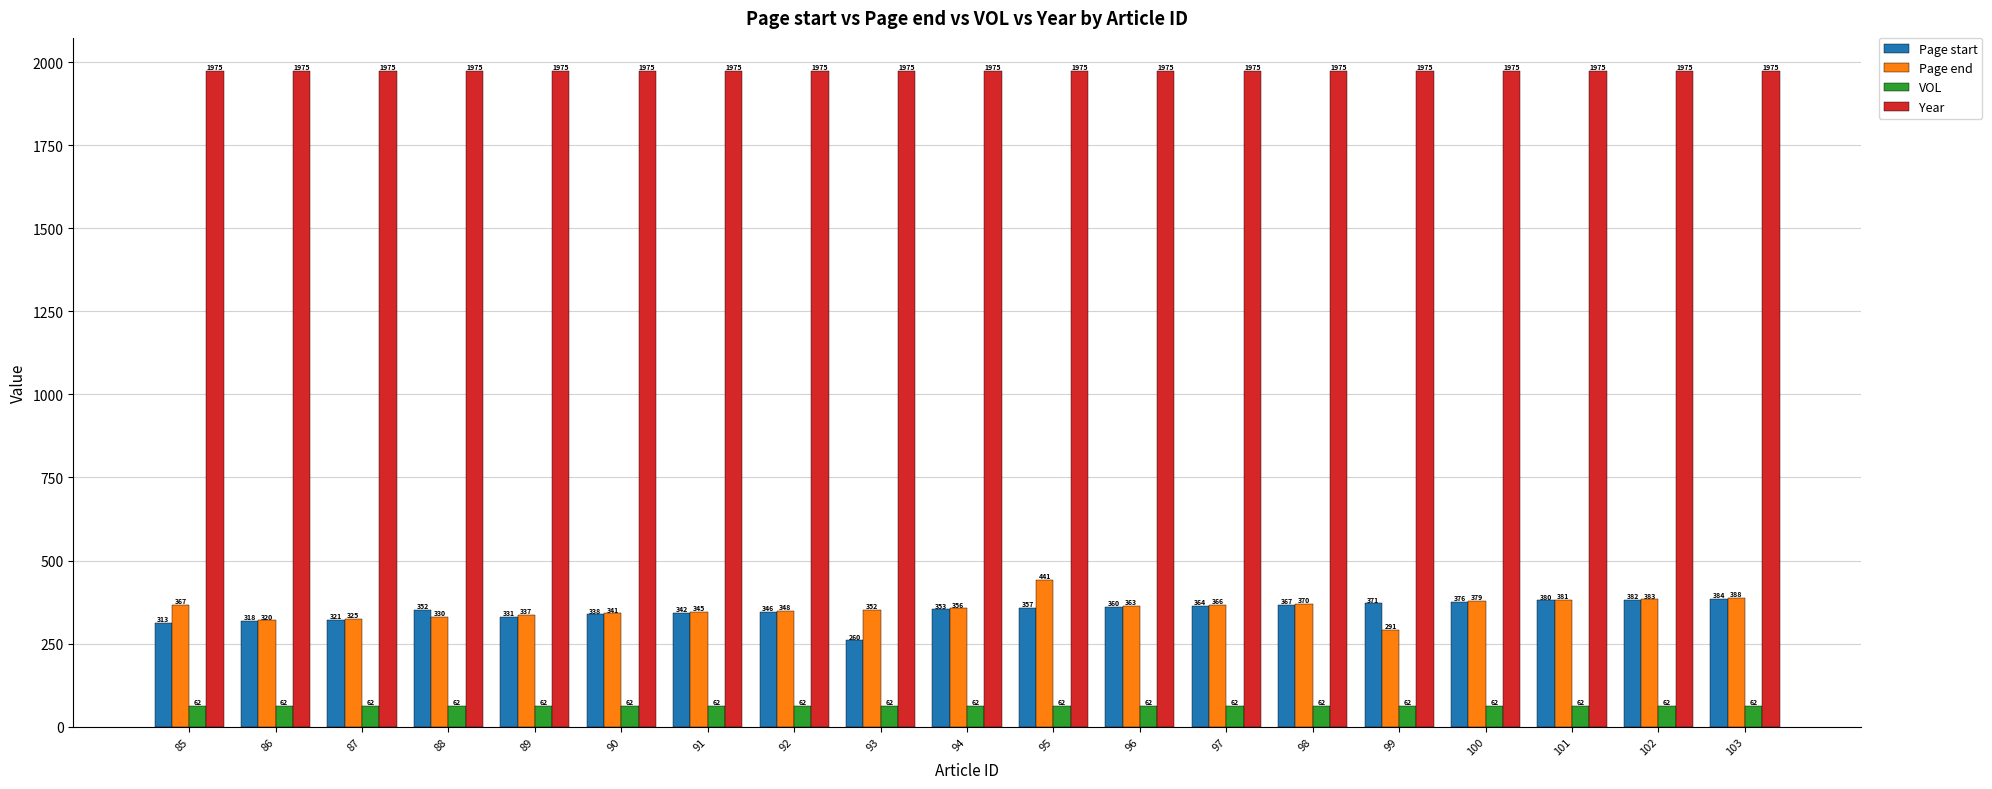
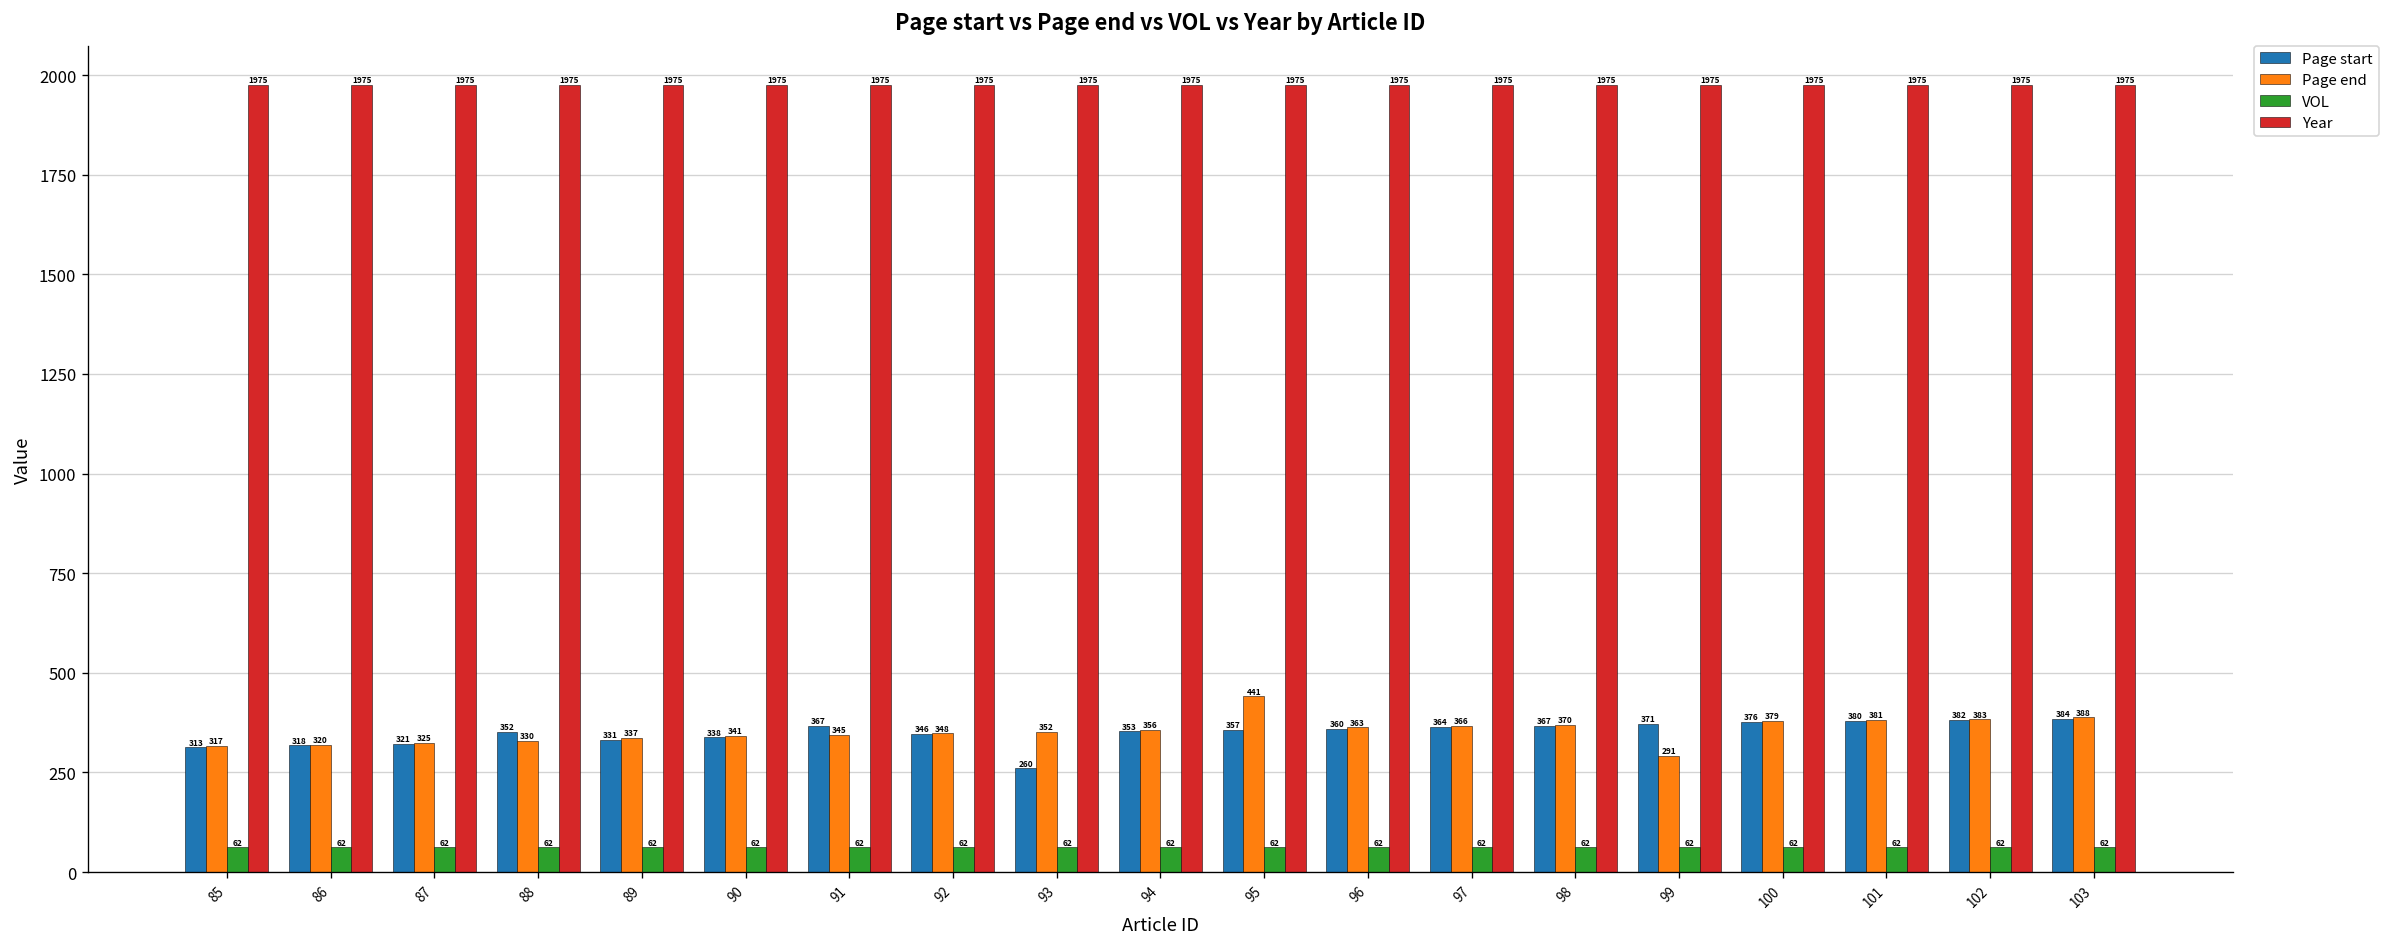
Page end, 85: 367 -> 317
Page start, 91: 342 -> 367
